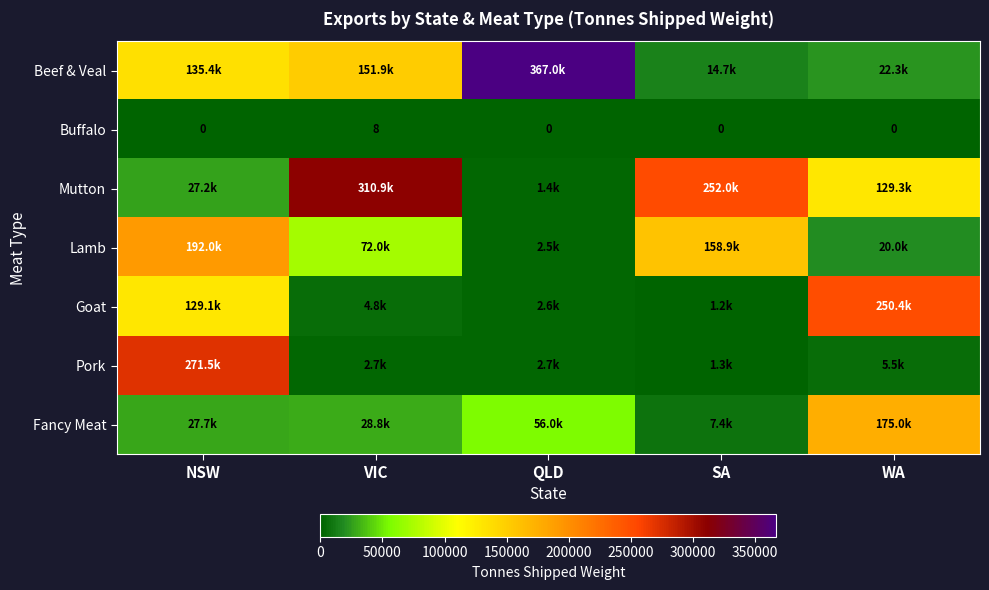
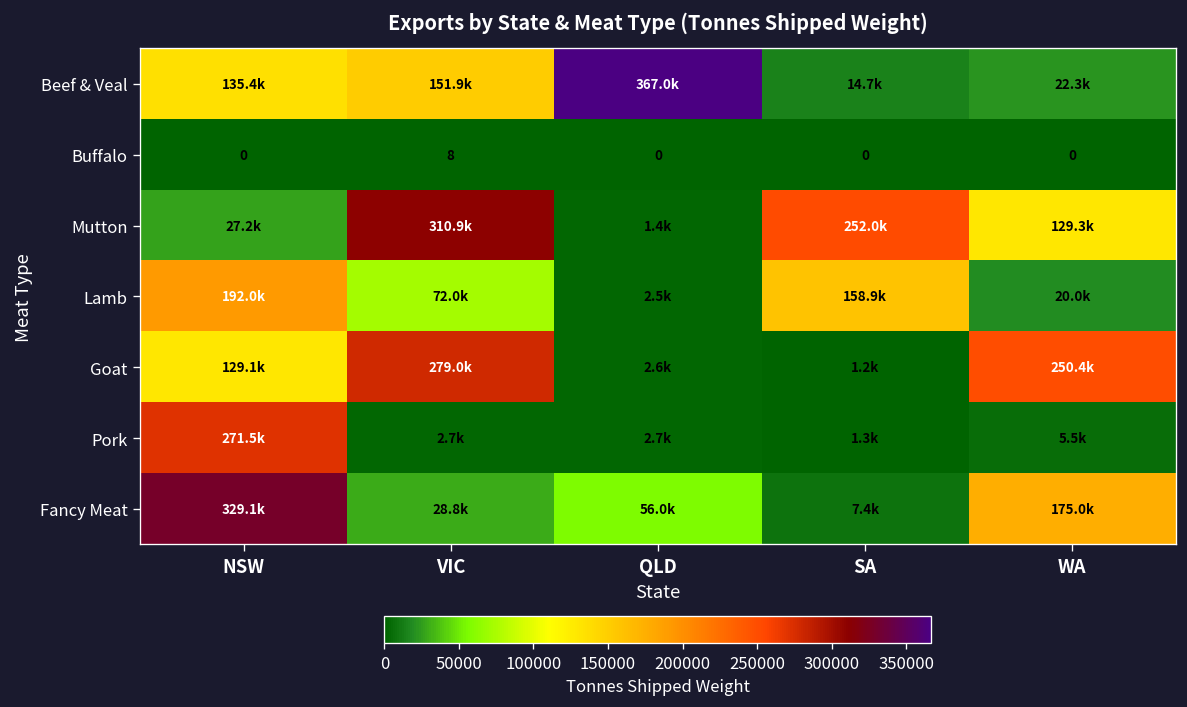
Goat, VIC: 4.8k -> 279.0k
Fancy Meat, NSW: 27.7k -> 329.1k
